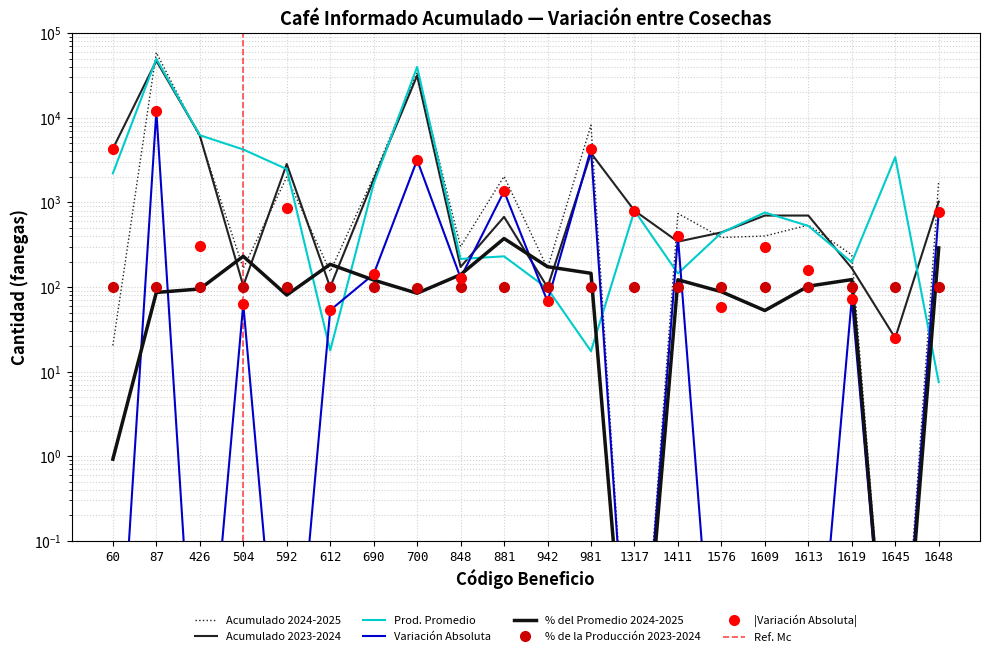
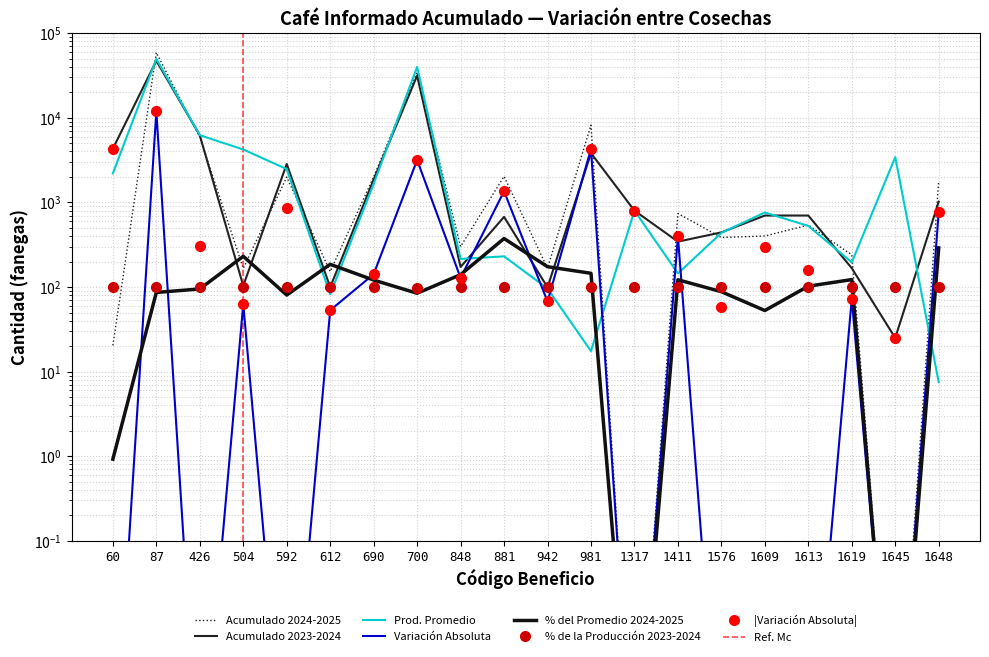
Prod. Promedio, 612: 18 -> 80
